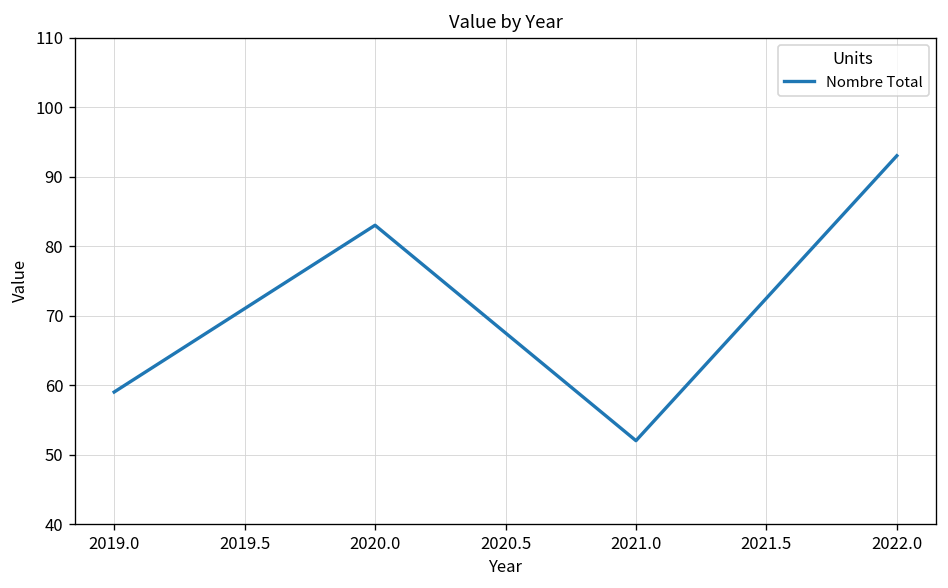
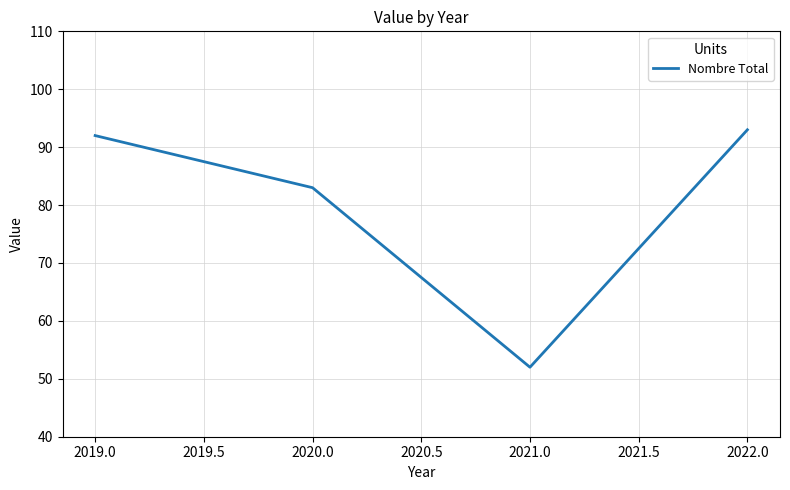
2019.0: 59 -> 92
